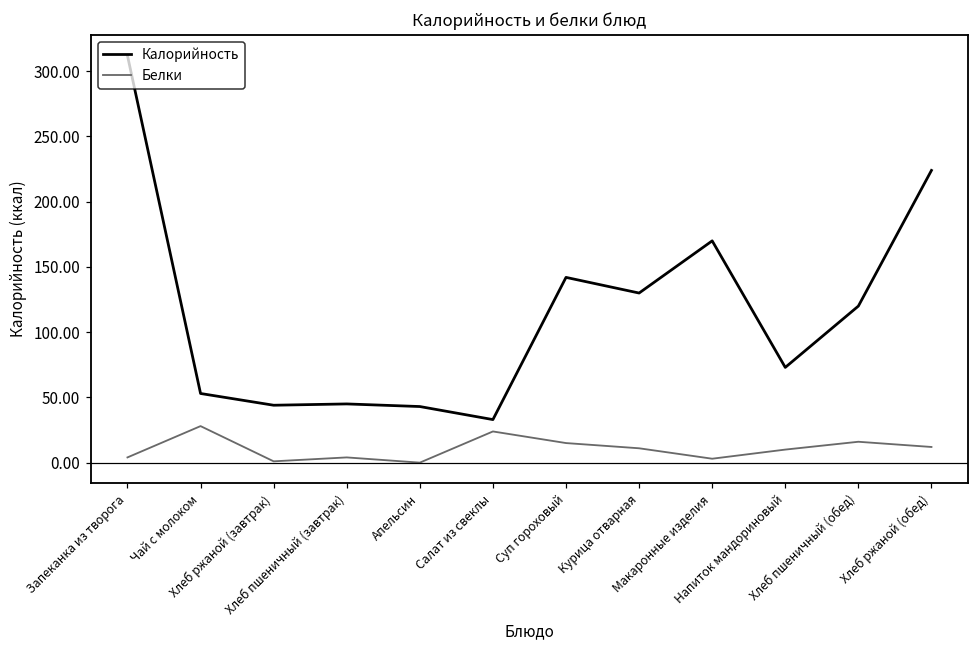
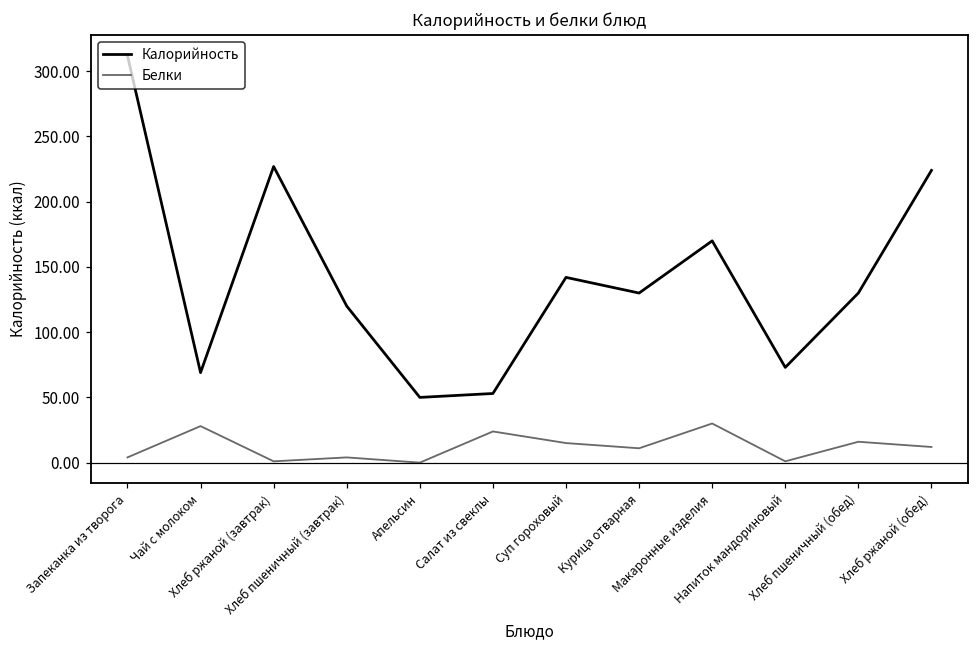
Калорийность, Чай с молоком: 53 -> 69
Калорийность, Хлеб ржаной (завтрак): 44 -> 227
Калорийность, Хлеб пшеничный (завтрак): 45 -> 120
Калорийность, Апельсин: 43 -> 50
Калорийность, Салат из свеклы: 33 -> 53
Белки, Макаронные изделия: 3 -> 30
Белки, Напиток мандориновый: 10 -> 1
Калорийность, Хлеб пшеничный (обед): 120 -> 130
